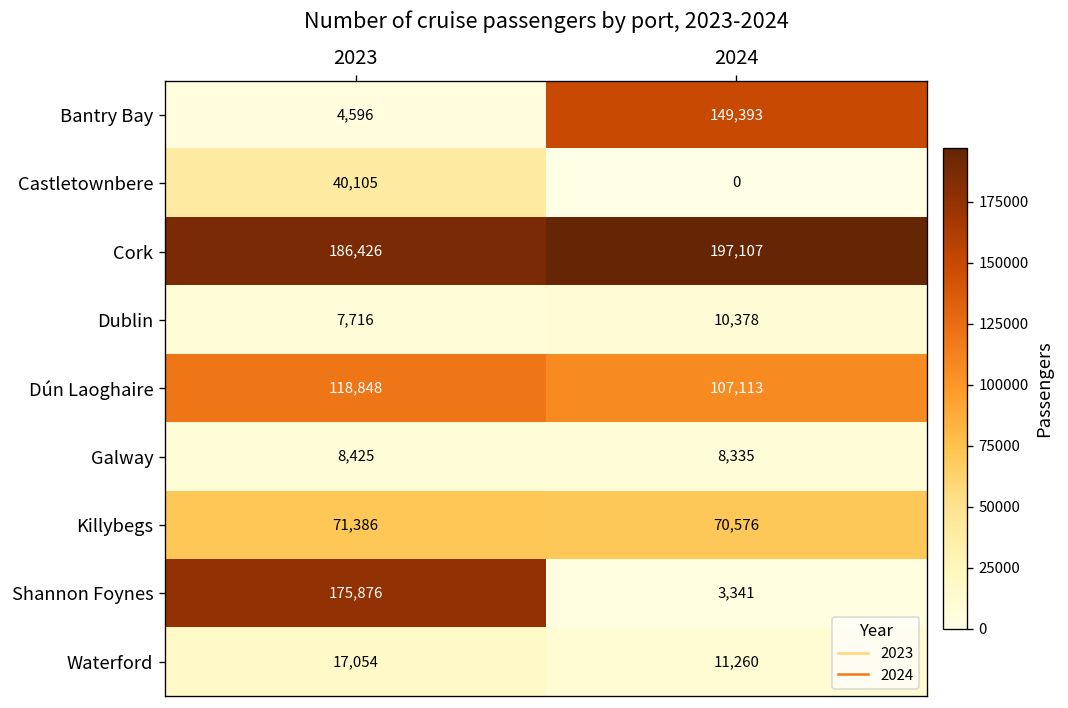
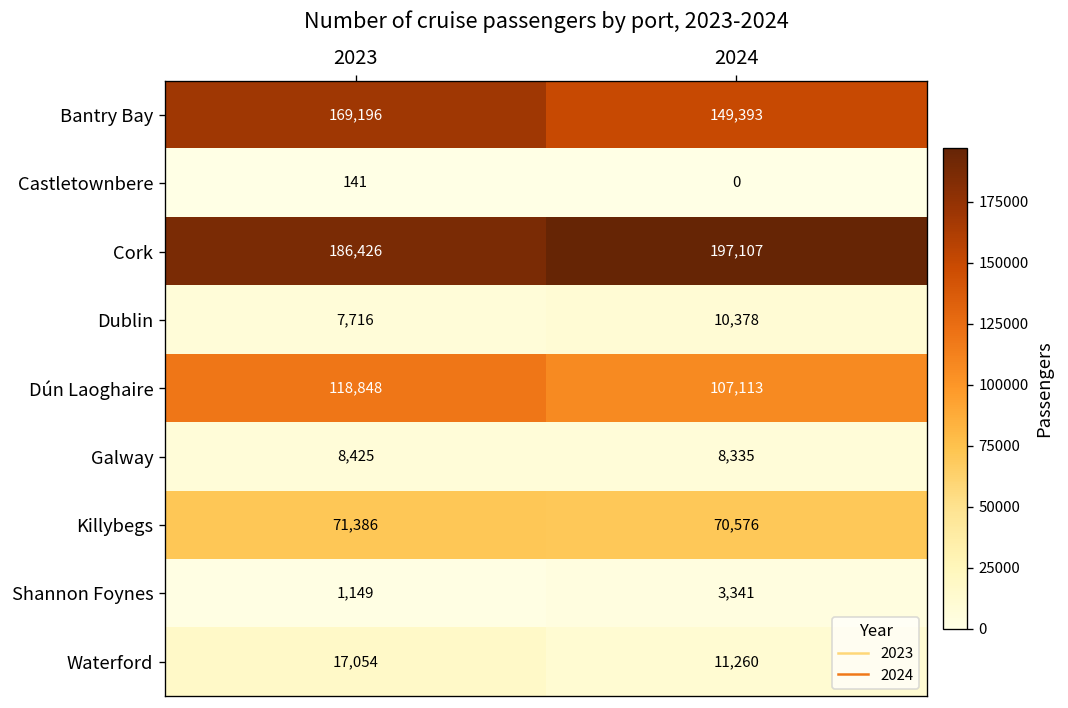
Bantry Bay, 2023: 4,596 -> 169,196
Castletownbere, 2023: 40,105 -> 141
Shannon Foynes, 2023: 175,876 -> 1,149
